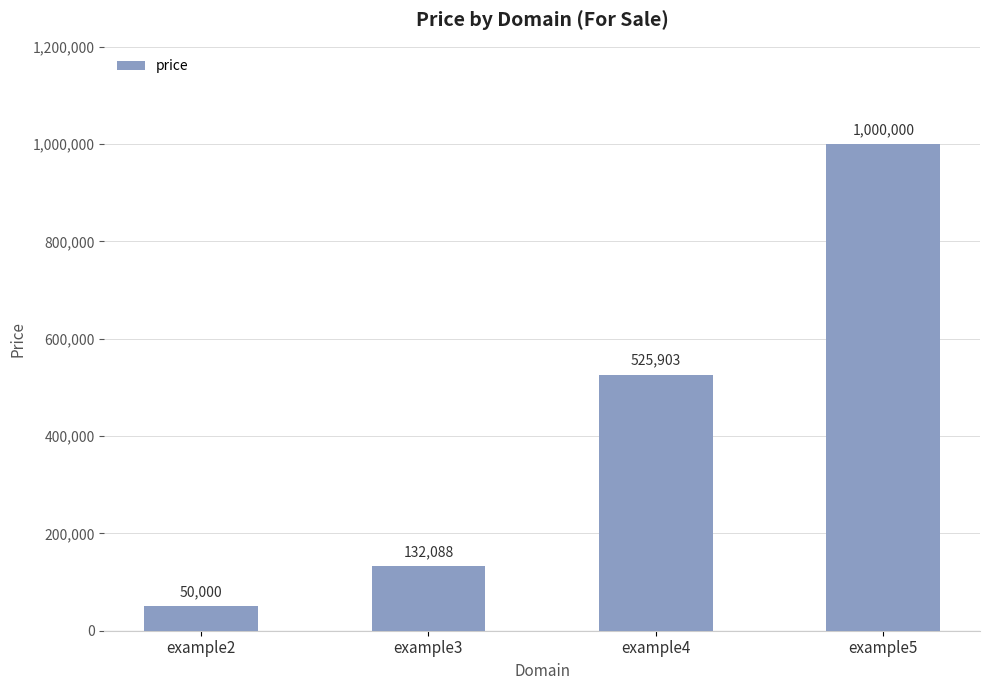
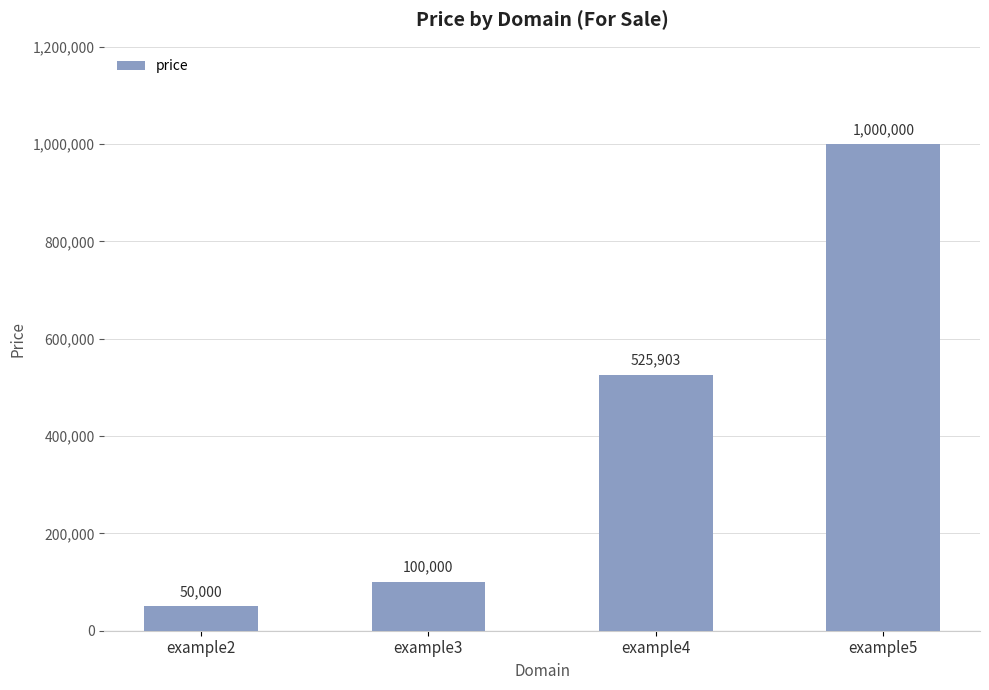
example3: 132,088 -> 100,000
